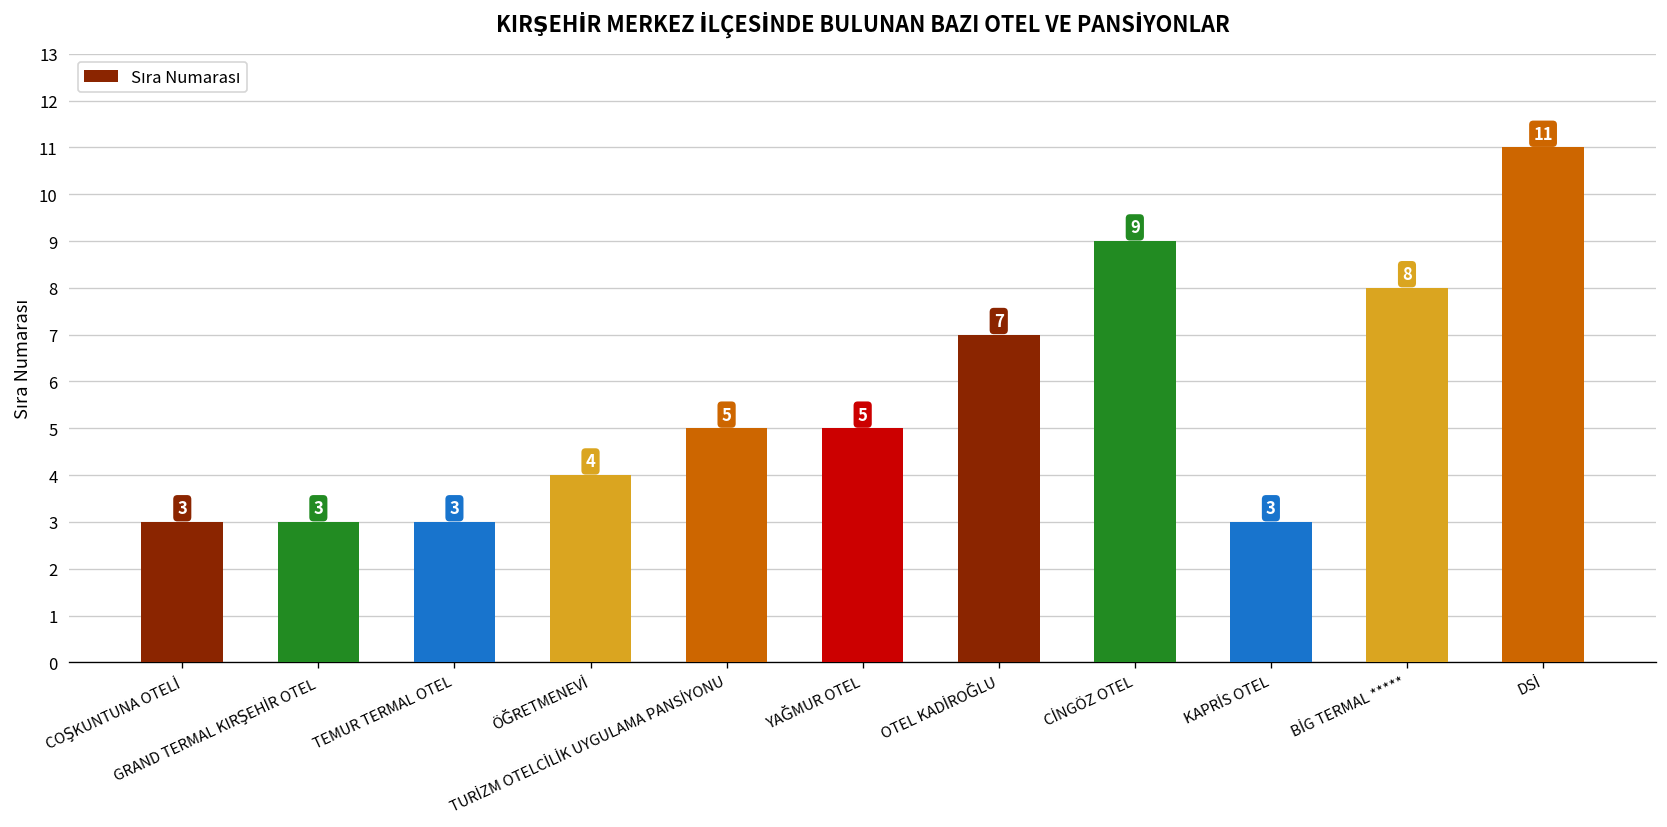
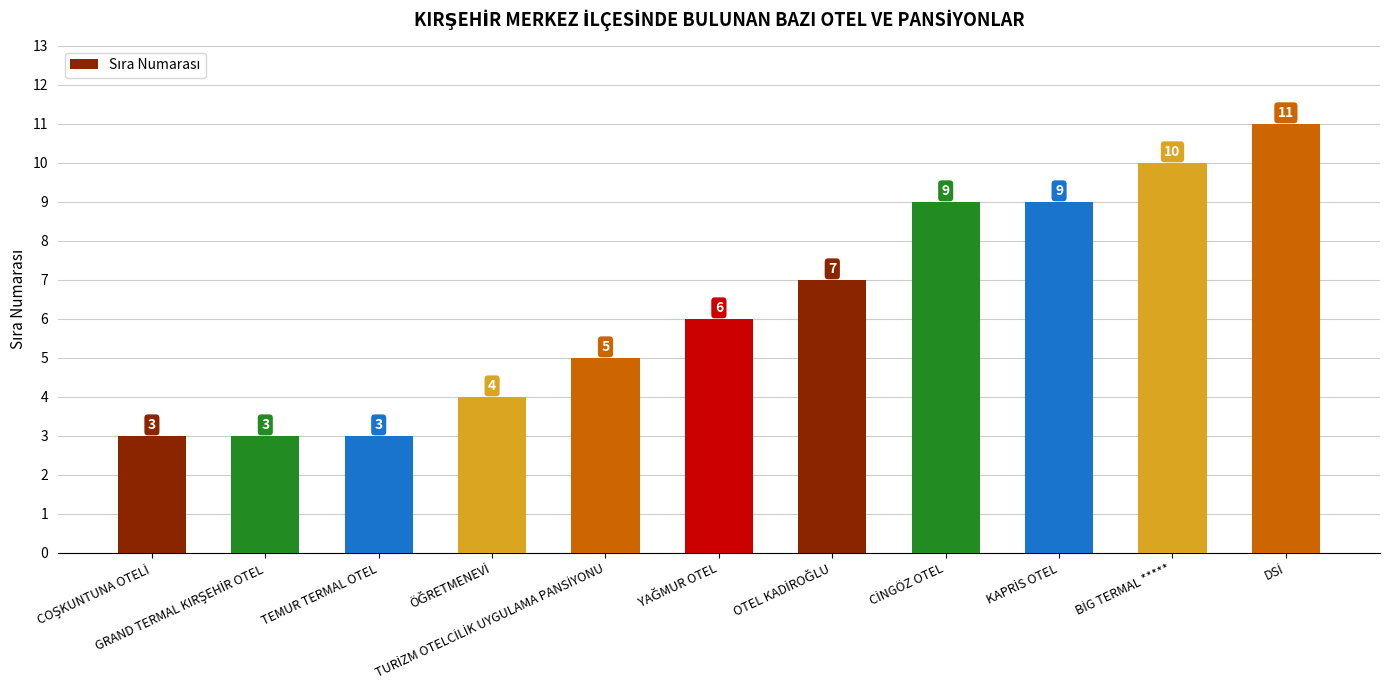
YAĞMUR OTEL: 5 -> 6
KAPRİS OTEL: 3 -> 9
BİG TERMAL *****: 8 -> 10
